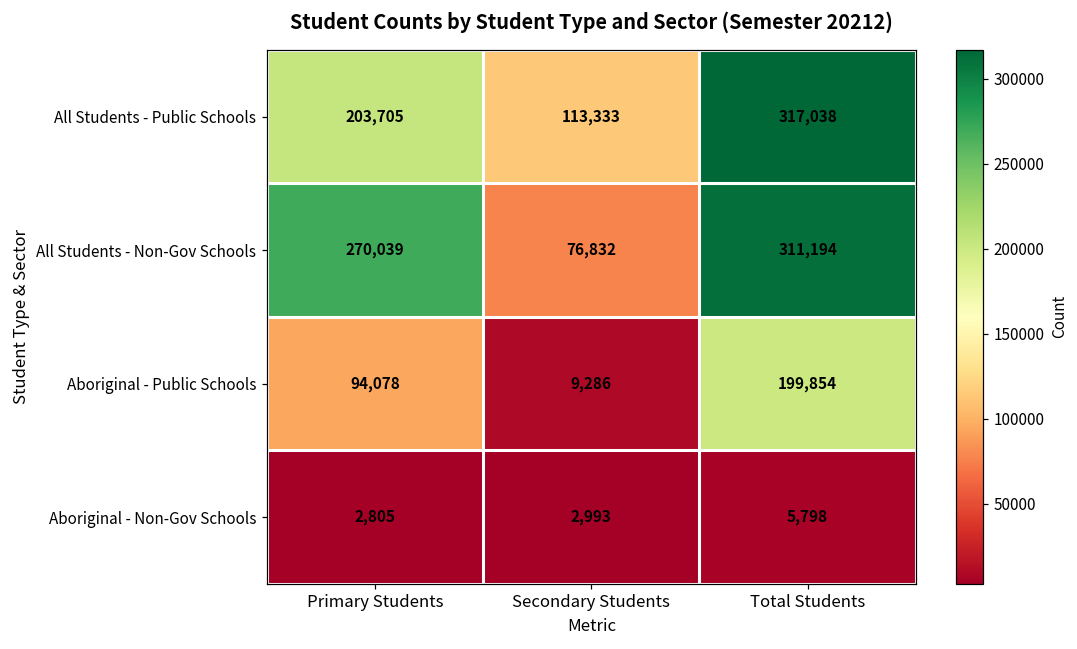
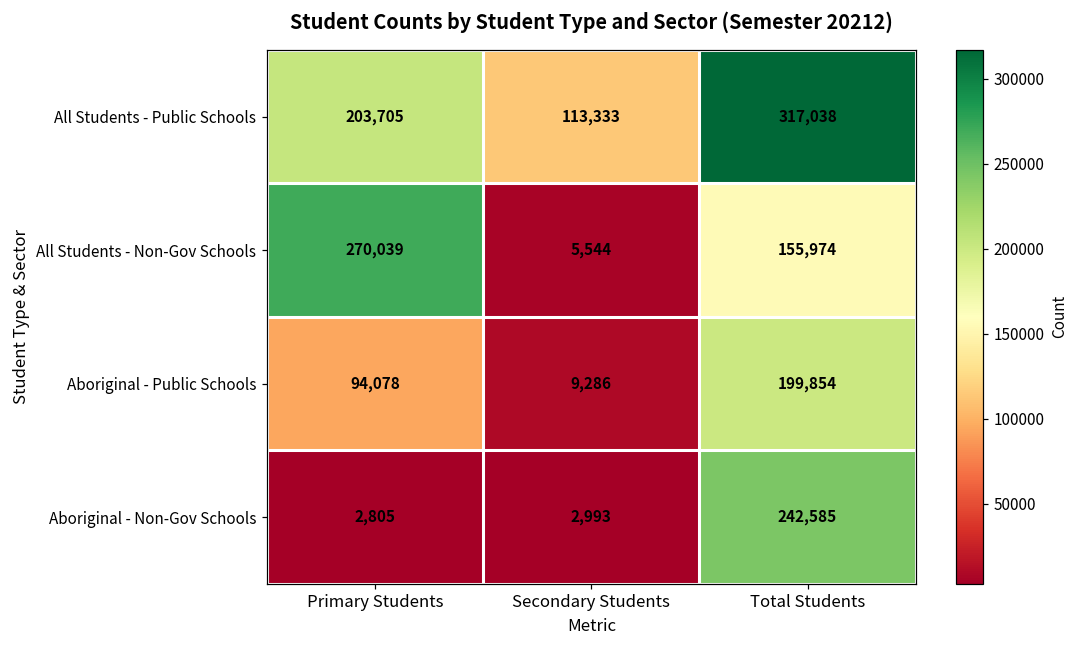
All Students - Non-Gov Schools, Secondary Students: 76,832 -> 5,544
All Students - Non-Gov Schools, Total Students: 311,194 -> 155,974
Aboriginal - Non-Gov Schools, Total Students: 5,798 -> 242,585
